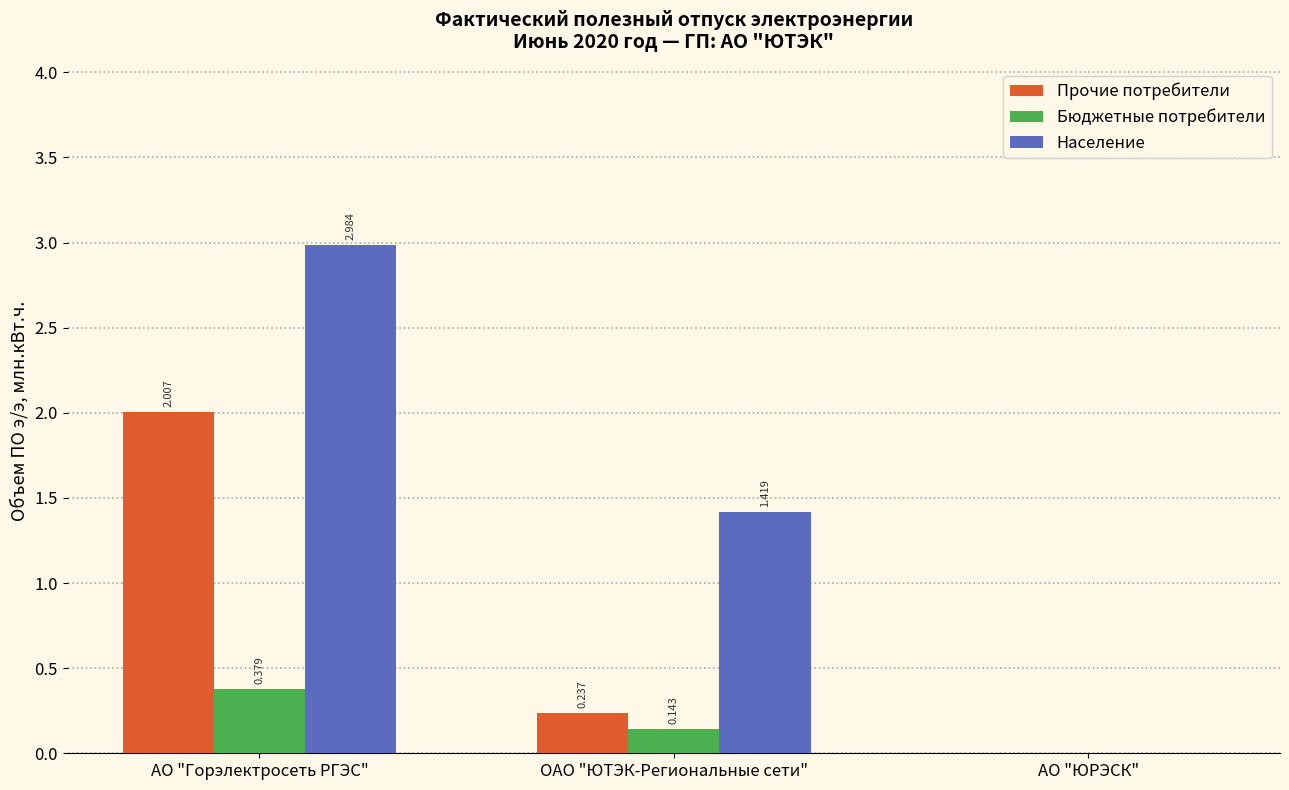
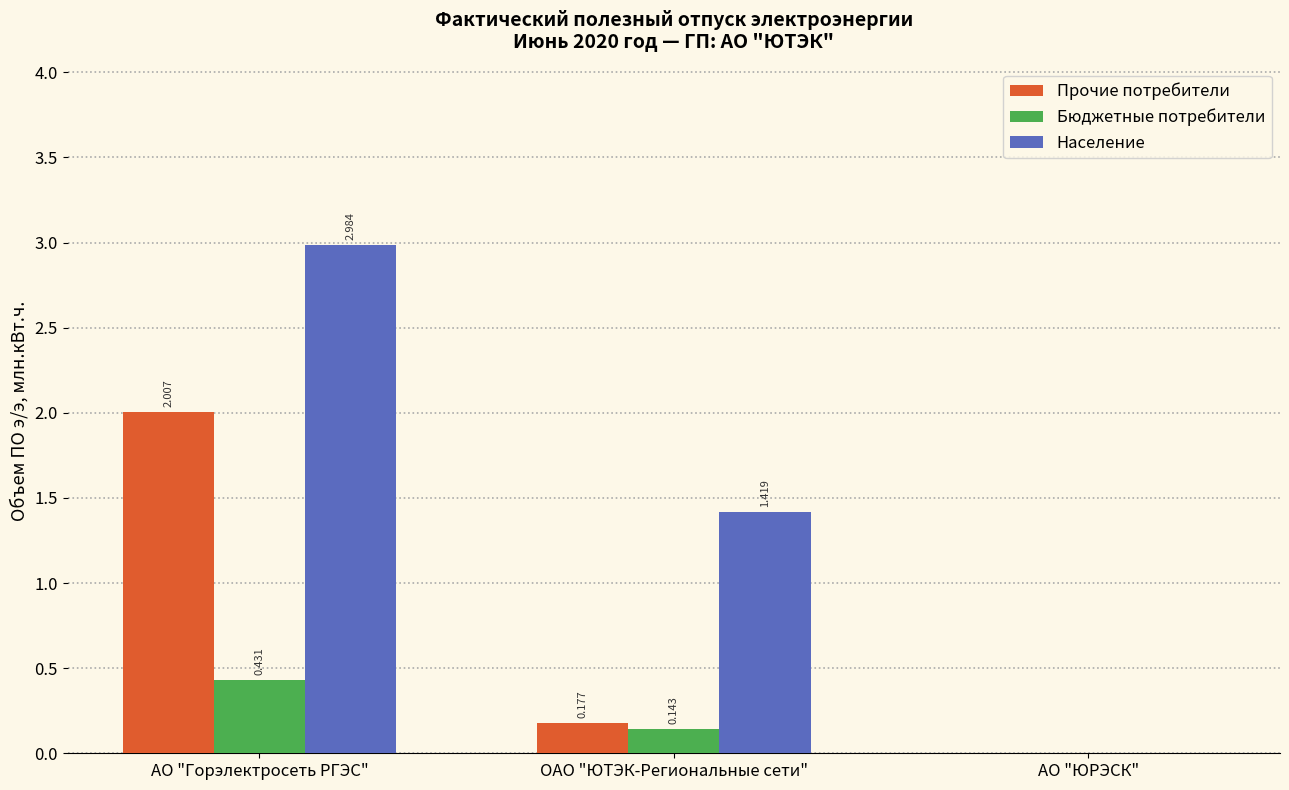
Бюджетные потребители, АО "Горэлектросеть РГЭС": 0.379 -> 0.431
Прочие потребители, ОАО "ЮТЭК-Региональные сети": 0.237 -> 0.177
